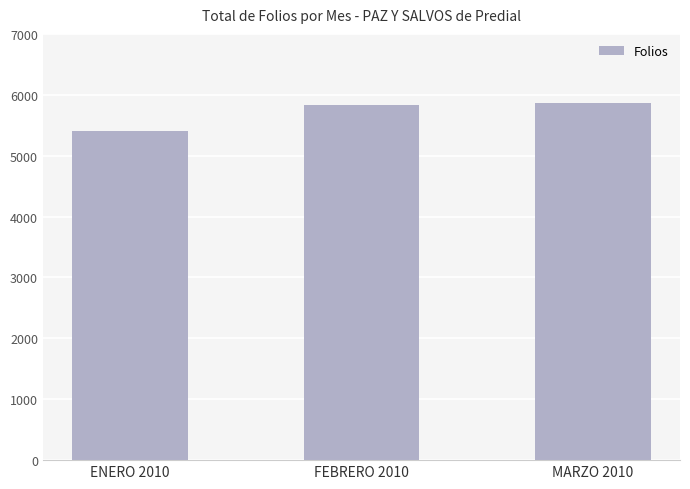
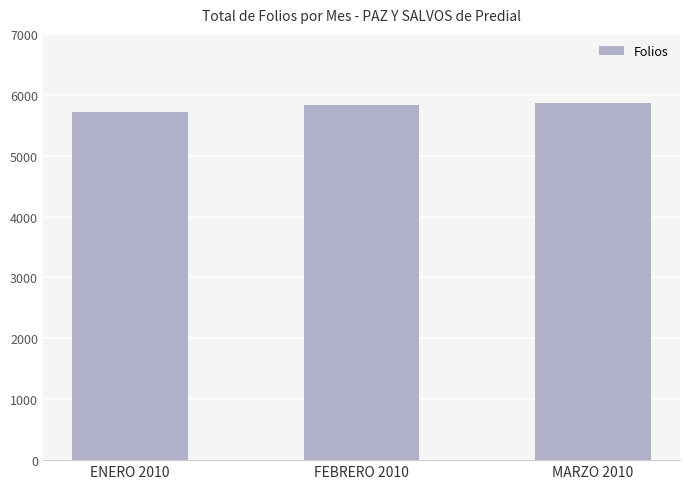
ENERO 2010: 5400 -> 5700
